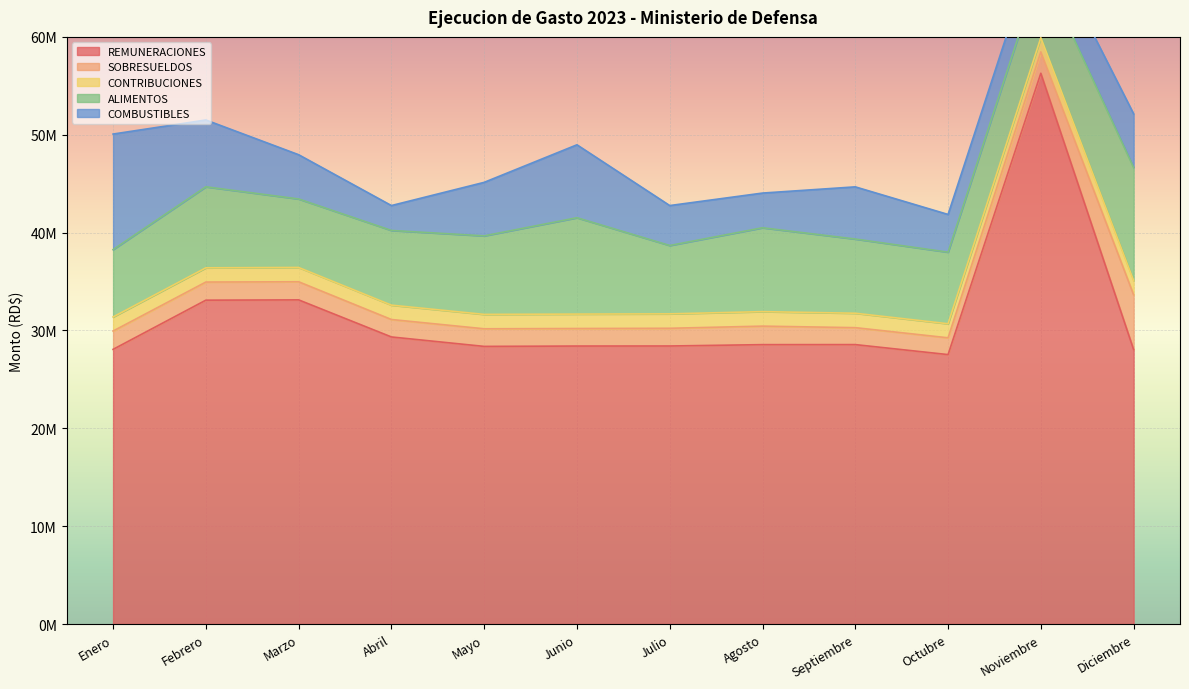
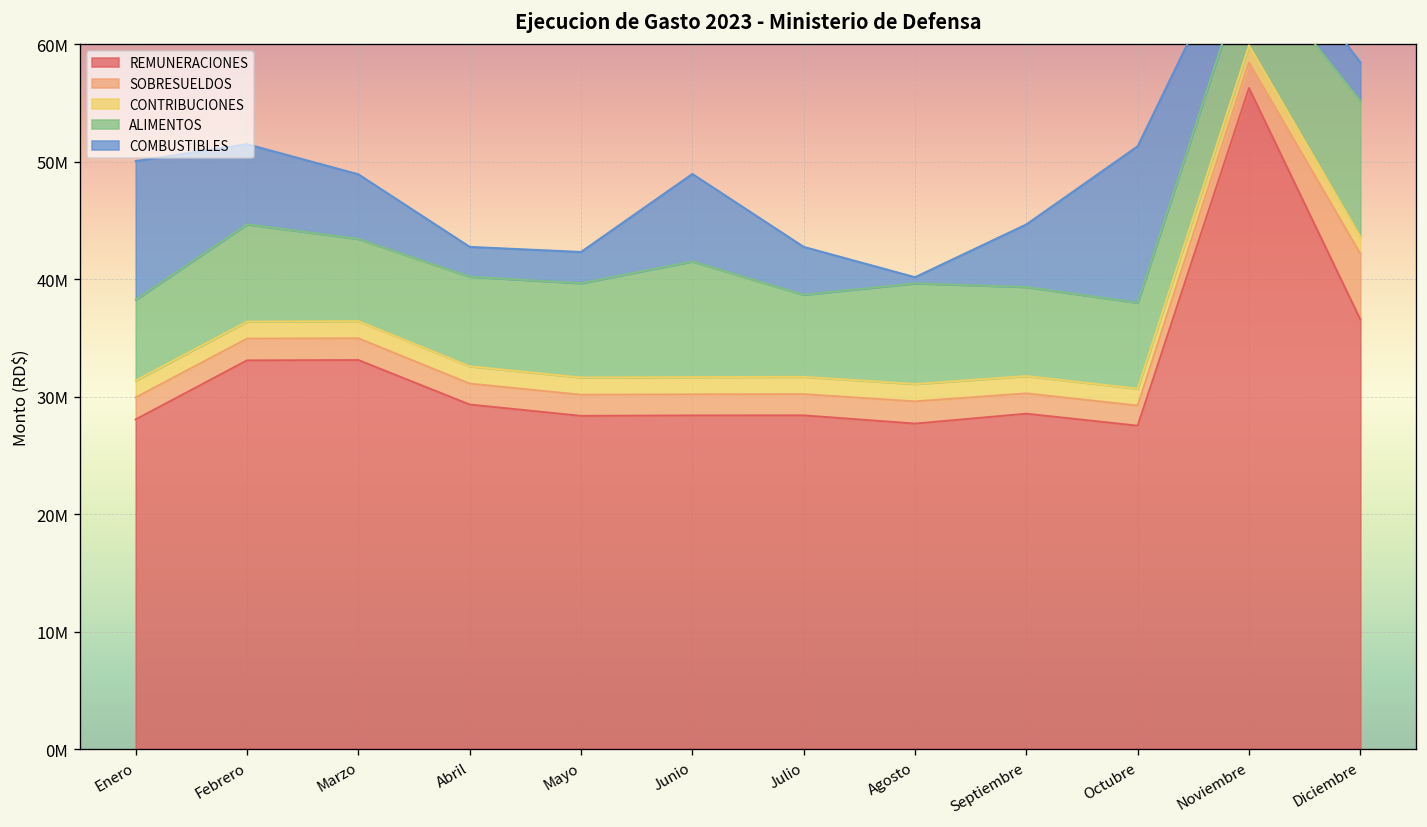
COMBUSTIBLES, Marzo: 5000000 -> 6000000
COMBUSTIBLES, Mayo: 5000000 -> 3000000
REMUNERACIONES, Agosto: 29000000 -> 28000000
COMBUSTIBLES, Agosto: 4000000 -> 1000000
COMBUSTIBLES, Octubre: 4000000 -> 13000000
REMUNERACIONES, Diciembre: 28000000 -> 37000000
COMBUSTIBLES, Diciembre: 5000000 -> 3000000
